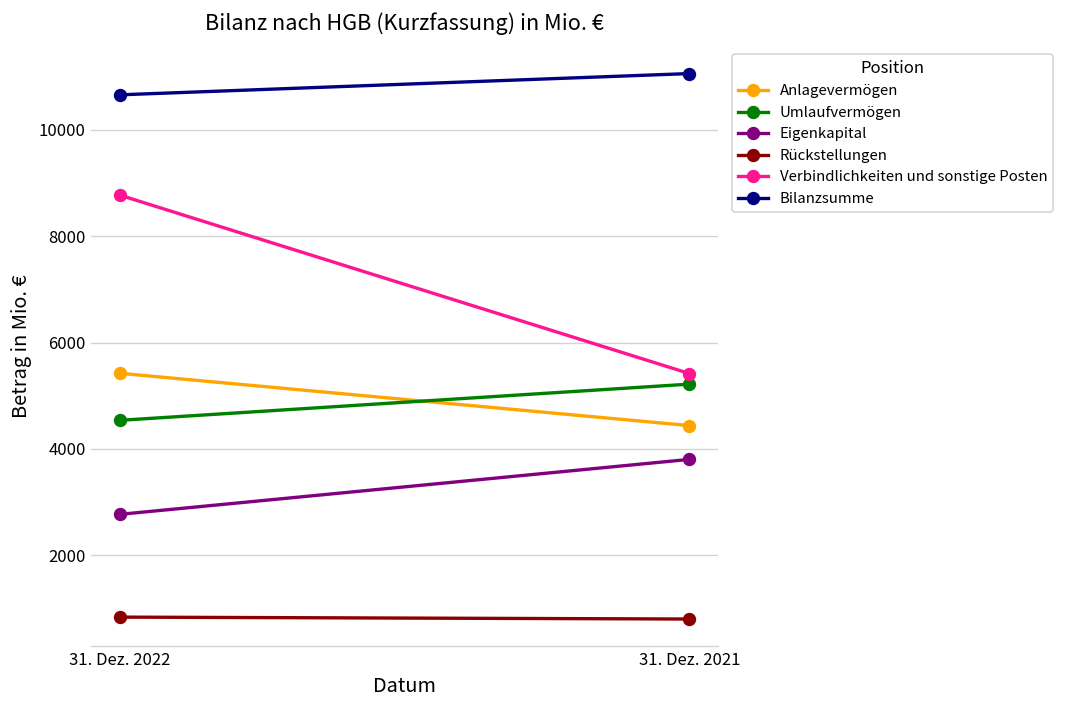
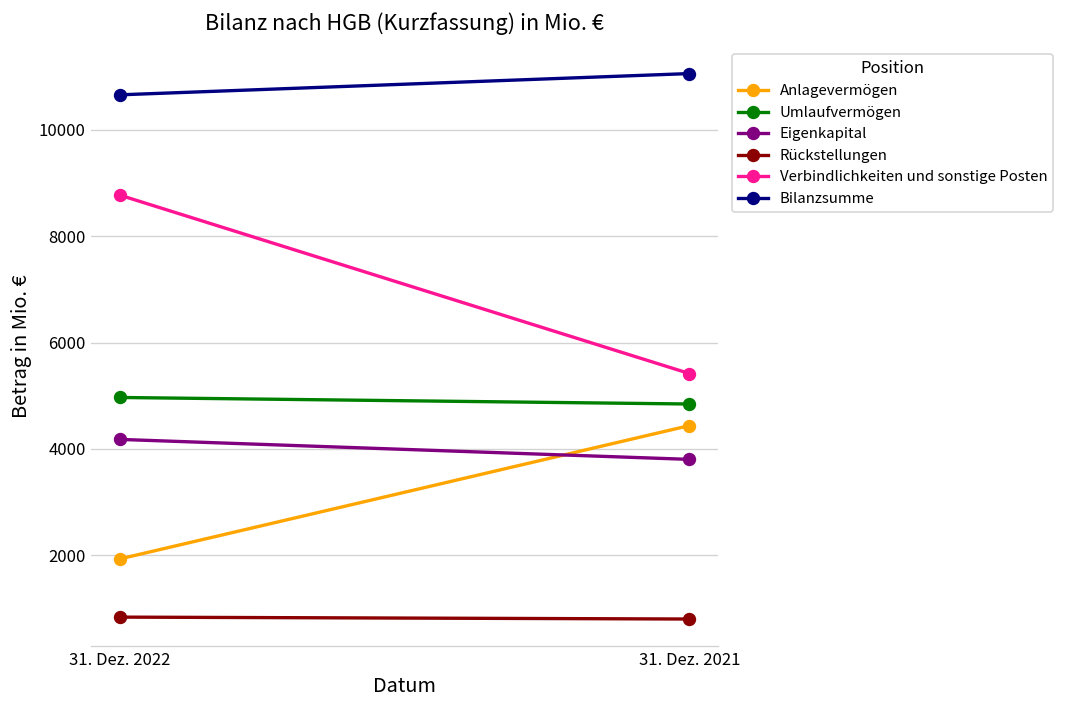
Anlagevermögen, 31. Dez. 2022: 5400 -> 1900
Umlaufvermögen, 31. Dez. 2022: 4500 -> 5000
Eigenkapital, 31. Dez. 2022: 2800 -> 4200
Umlaufvermögen, 31. Dez. 2021: 5200 -> 4800
